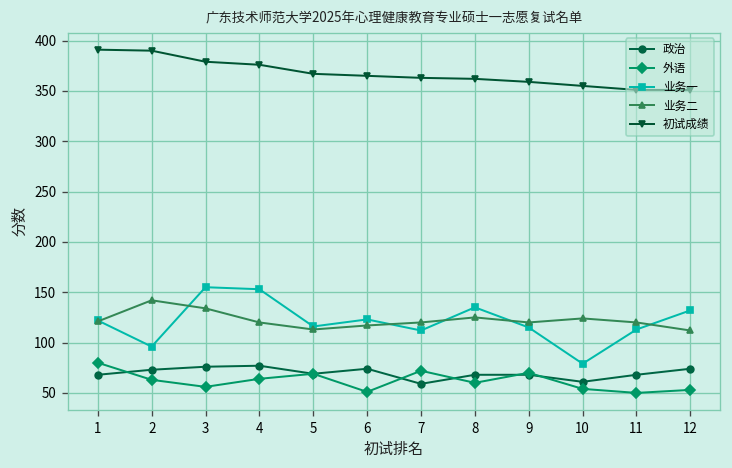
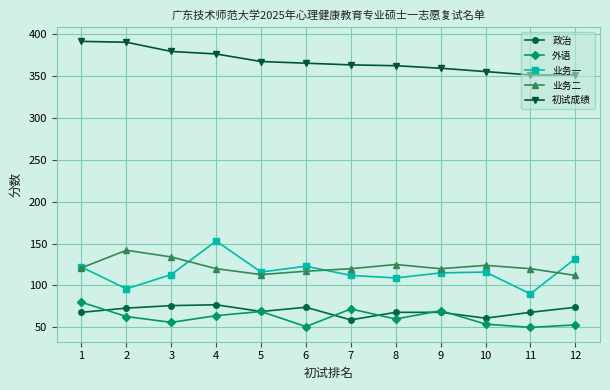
业务一, 3: 160 -> 110
业务一, 8: 140 -> 110
业务一, 10: 80 -> 120
业务一, 11: 110 -> 90
